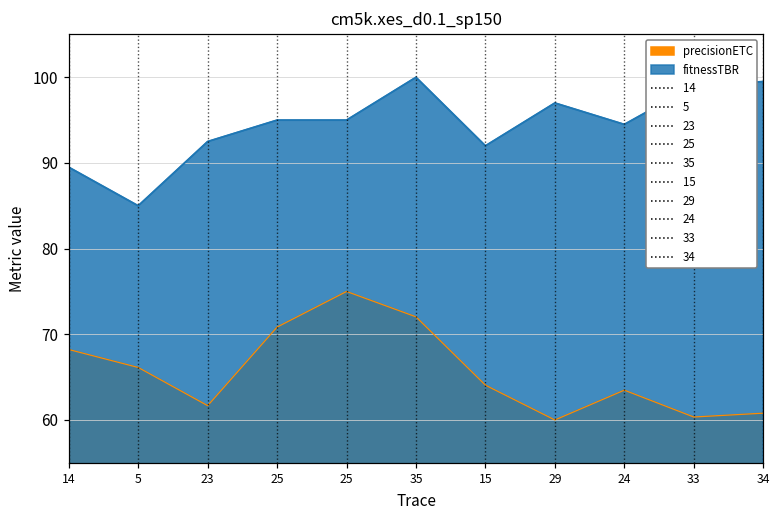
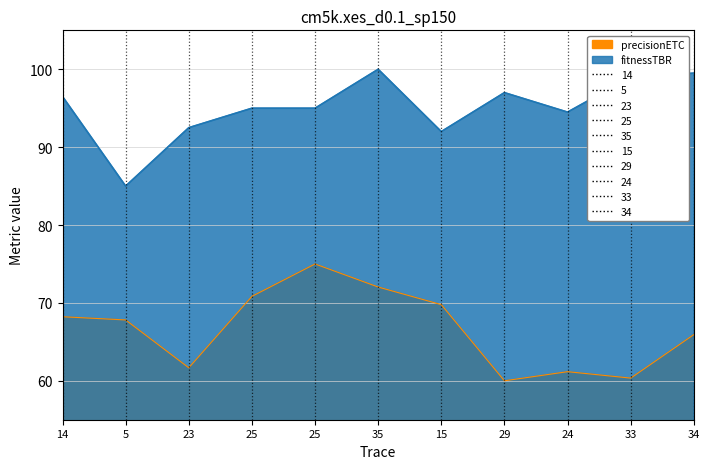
fitnessTBR, 14: 90 -> 97
precisionETC, 5: 66 -> 68
precisionETC, 15: 64 -> 70
precisionETC, 24: 63 -> 61
precisionETC, 34: 61 -> 66
